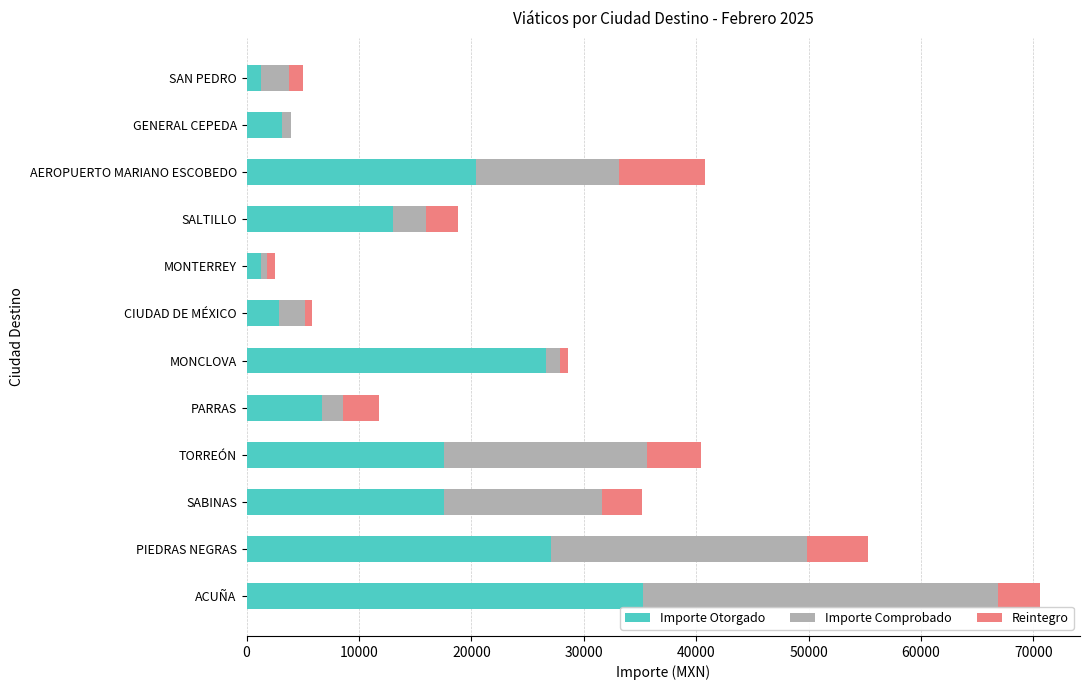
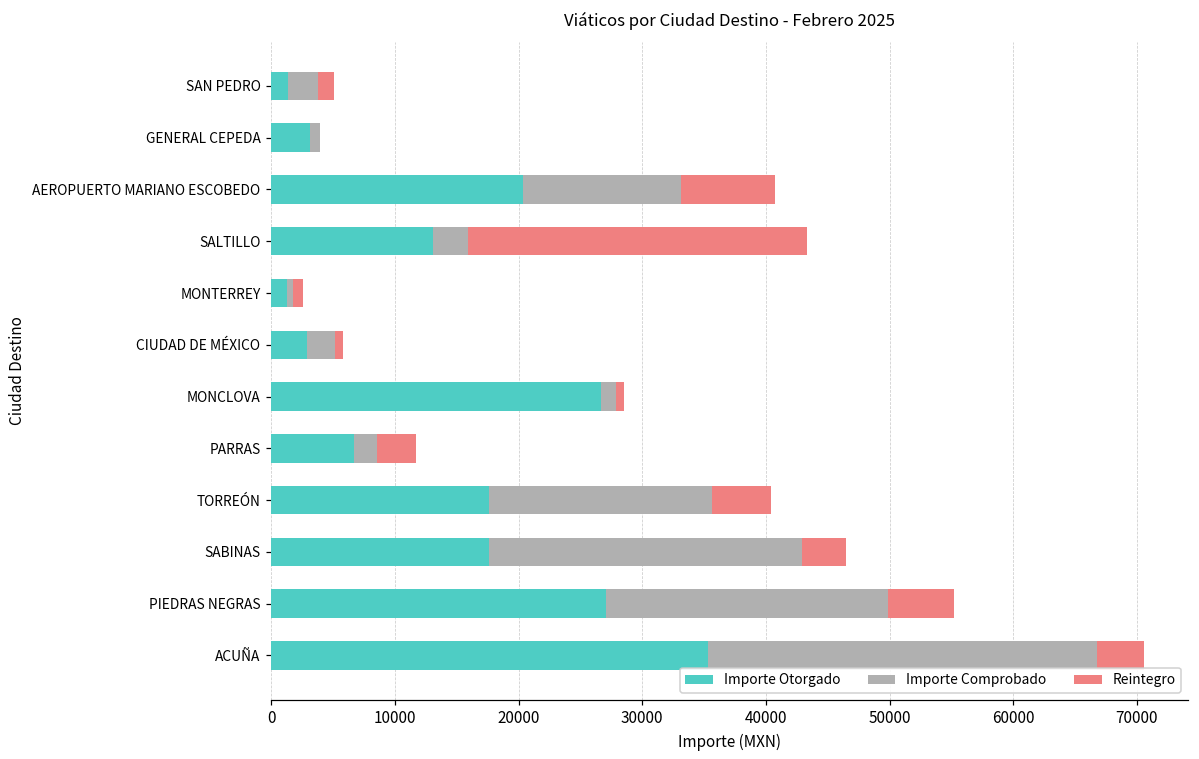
Reintegro, SALTILLO: 2900 -> 27400
Importe Comprobado, SABINAS: 14000 -> 25300
